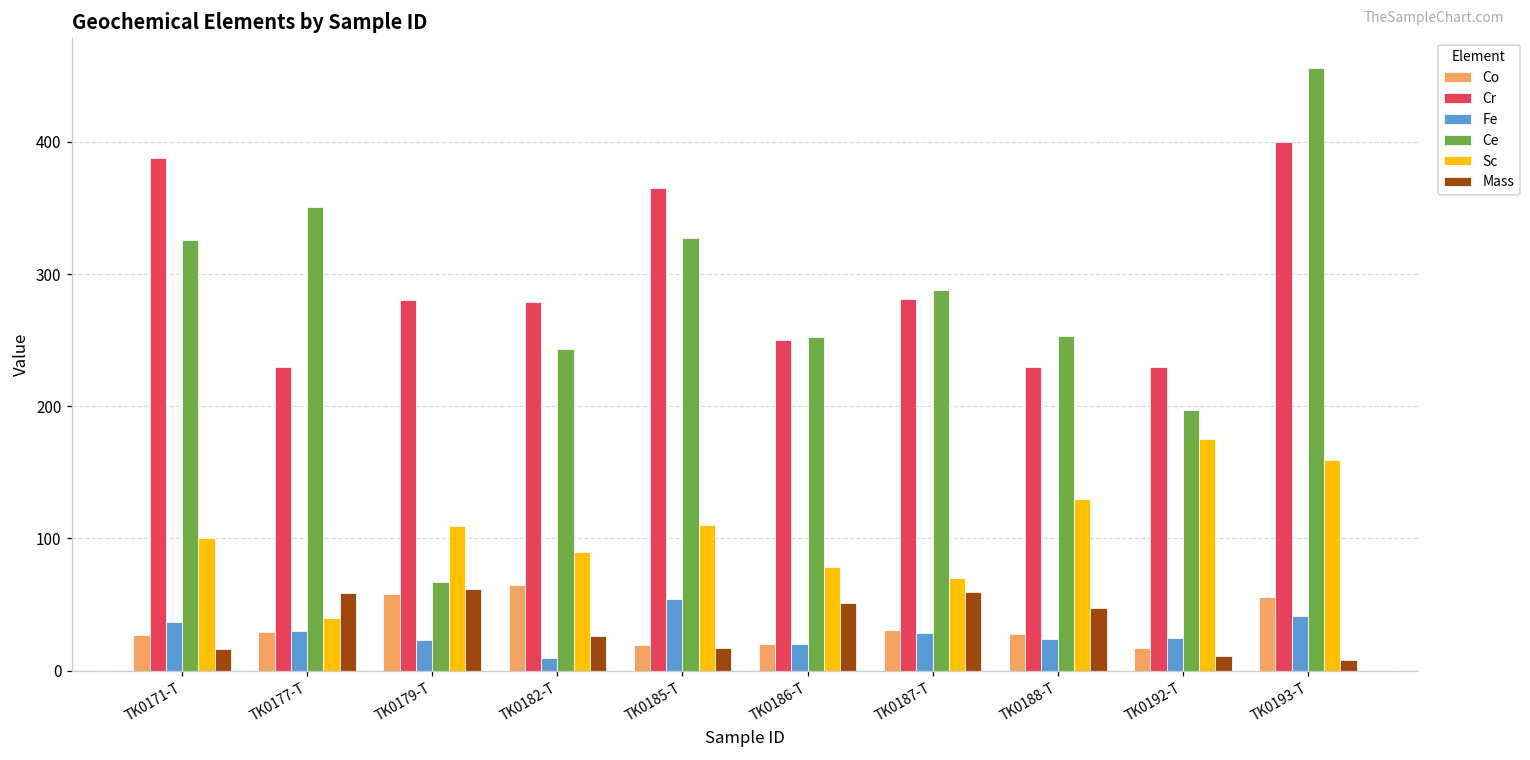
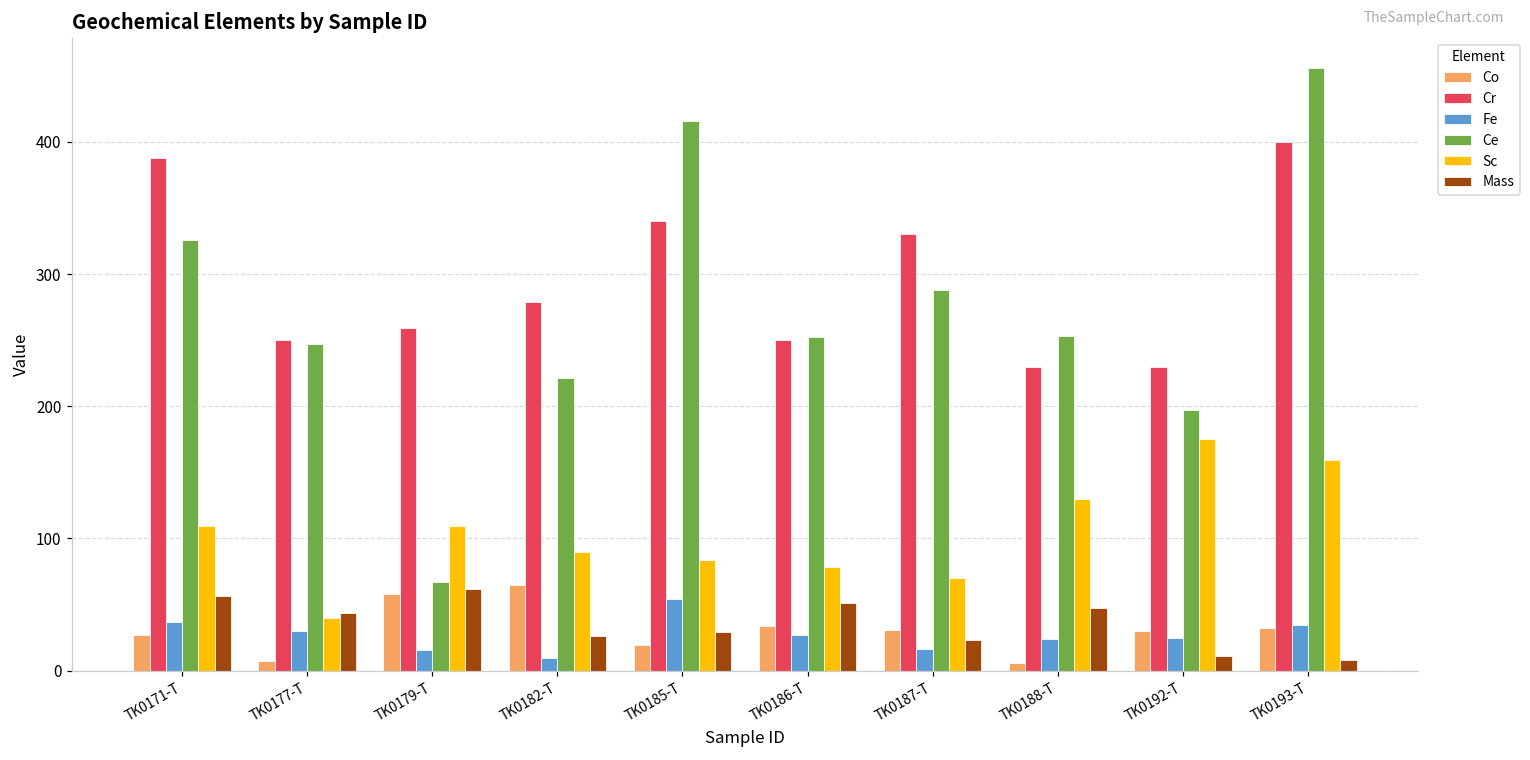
Sc, TK0171-T: 100 -> 109
Mass, TK0171-T: 17 -> 56
Co, TK0177-T: 29 -> 7
Cr, TK0177-T: 230 -> 250
Ce, TK0177-T: 351 -> 247
Mass, TK0177-T: 59 -> 44
Cr, TK0179-T: 280 -> 259
Fe, TK0179-T: 24 -> 16
Ce, TK0182-T: 243 -> 221
Cr, TK0185-T: 365 -> 340
Ce, TK0185-T: 327 -> 416
Sc, TK0185-T: 110 -> 84
Mass, TK0185-T: 17 -> 29
Co, TK0186-T: 20 -> 34
Fe, TK0186-T: 20 -> 27
Cr, TK0187-T: 281 -> 330
Fe, TK0187-T: 29 -> 16
Mass, TK0187-T: 60 -> 23
Co, TK0188-T: 28 -> 6
Co, TK0192-T: 17 -> 30
Co, TK0193-T: 56 -> 32
Fe, TK0193-T: 42 -> 34
